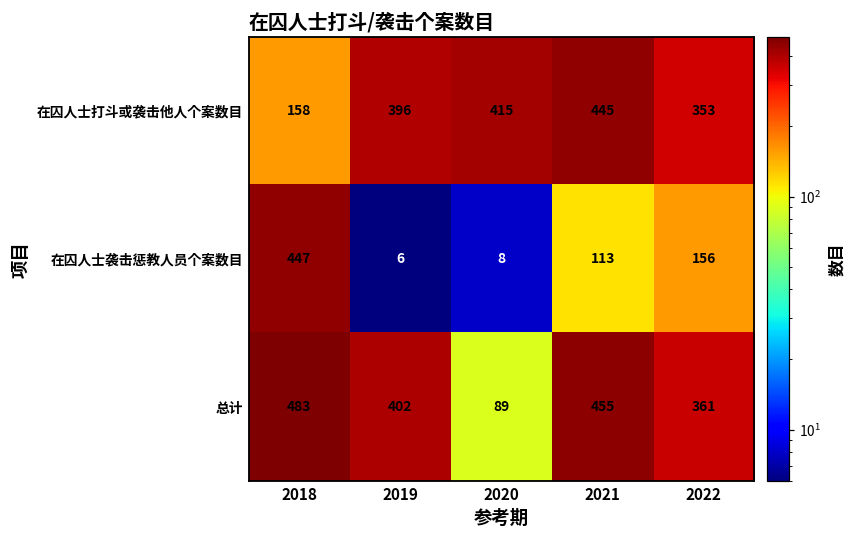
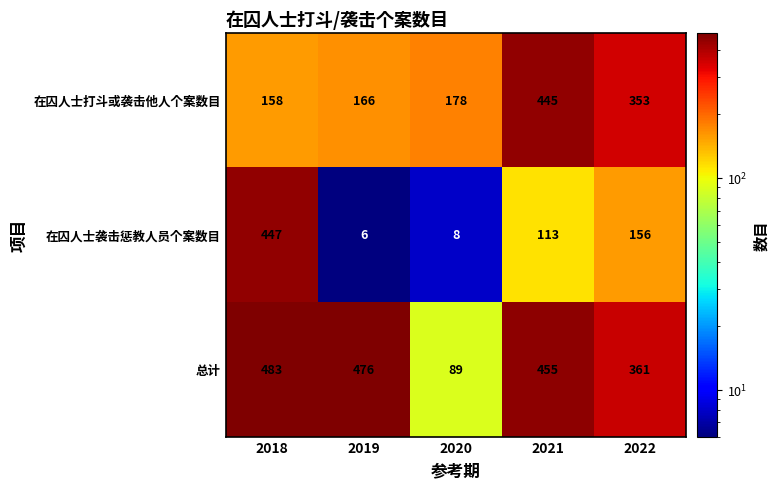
在囚人士打斗或袭击他人个案数目, 2019: 396 -> 166
在囚人士打斗或袭击他人个案数目, 2020: 415 -> 178
总计, 2019: 402 -> 476
